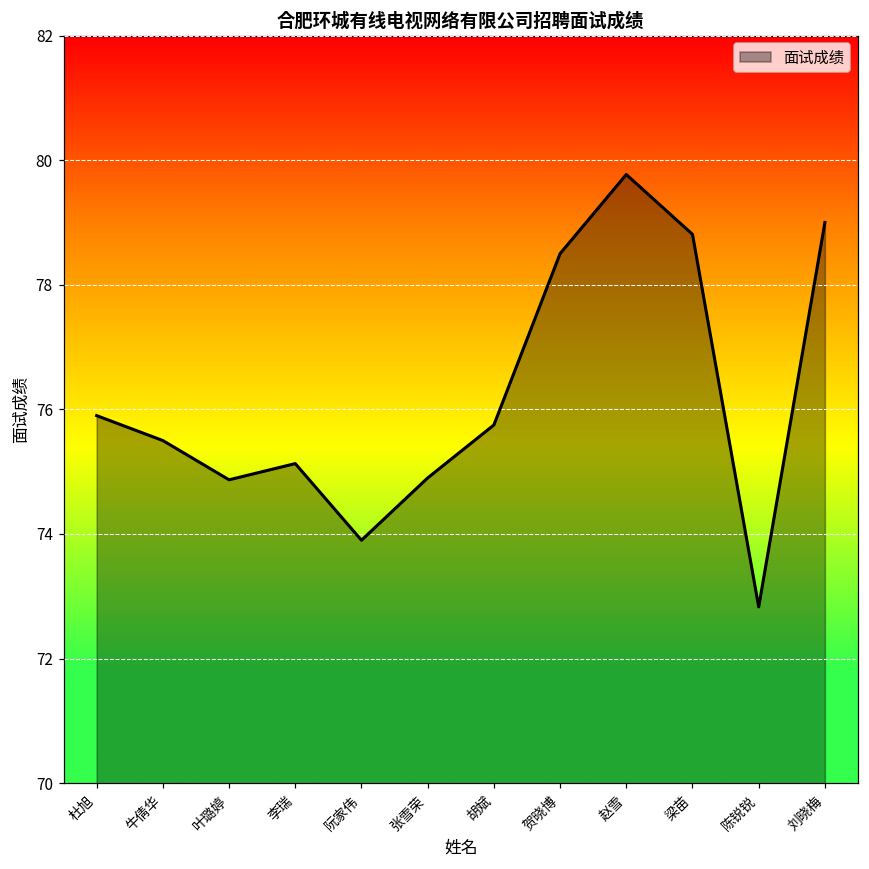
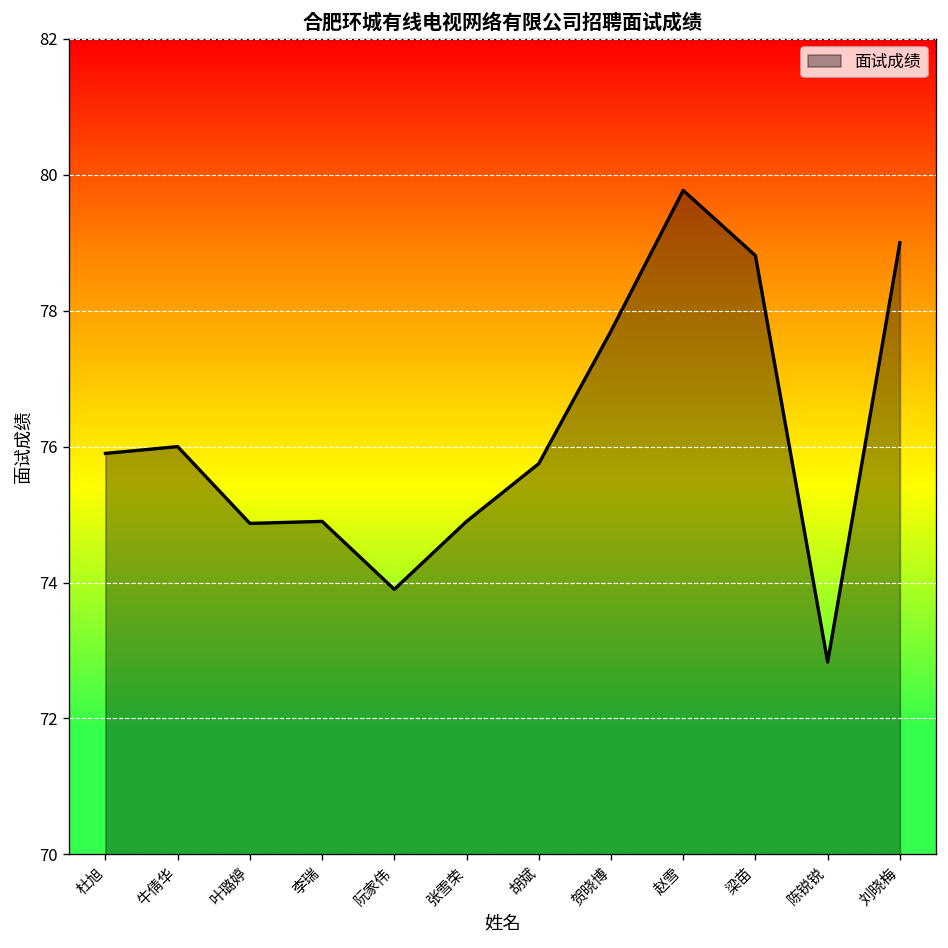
牛倩华: 75.5 -> 76.0
李瑞: 75.1 -> 74.9
贺晓博: 78.5 -> 77.7
